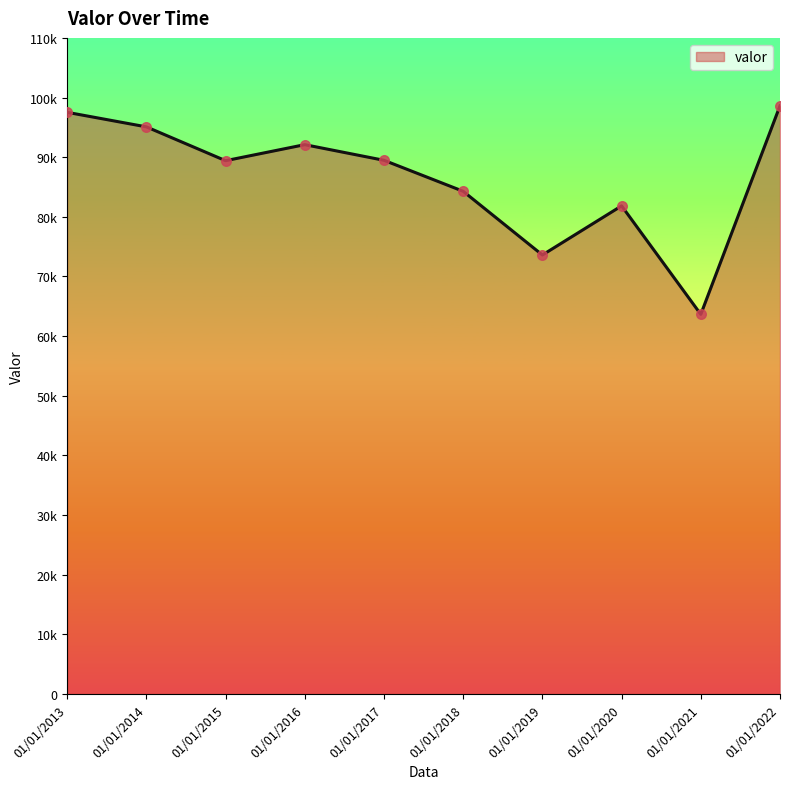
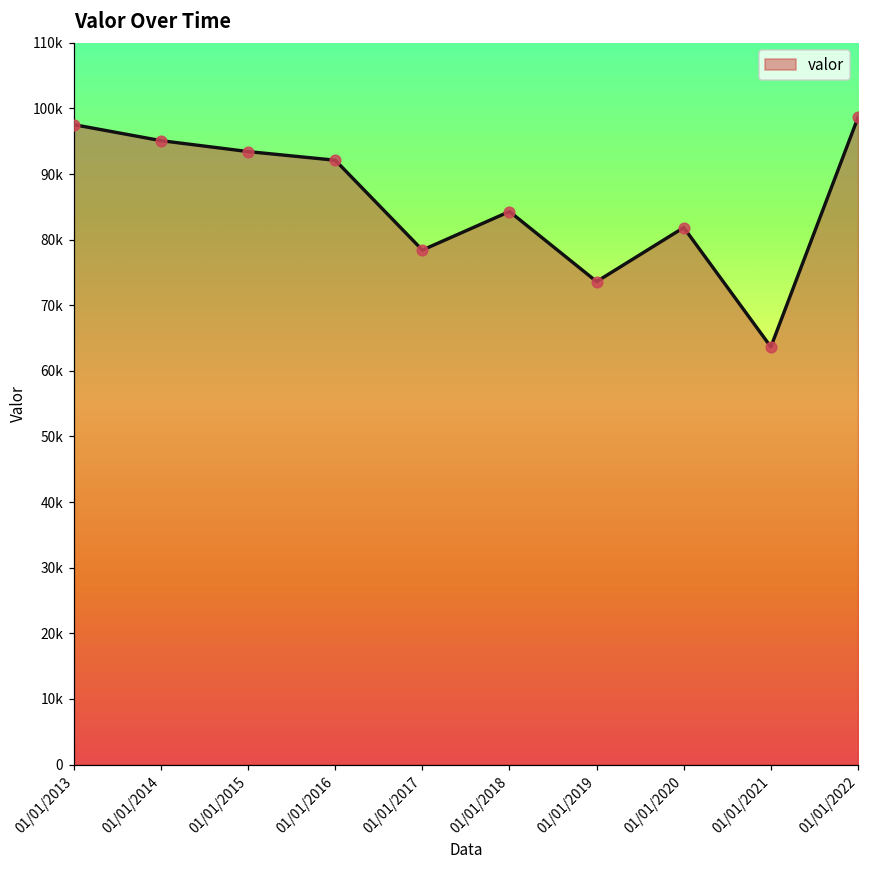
01/01/2015: 89000 -> 93000
01/01/2017: 89000 -> 78000
